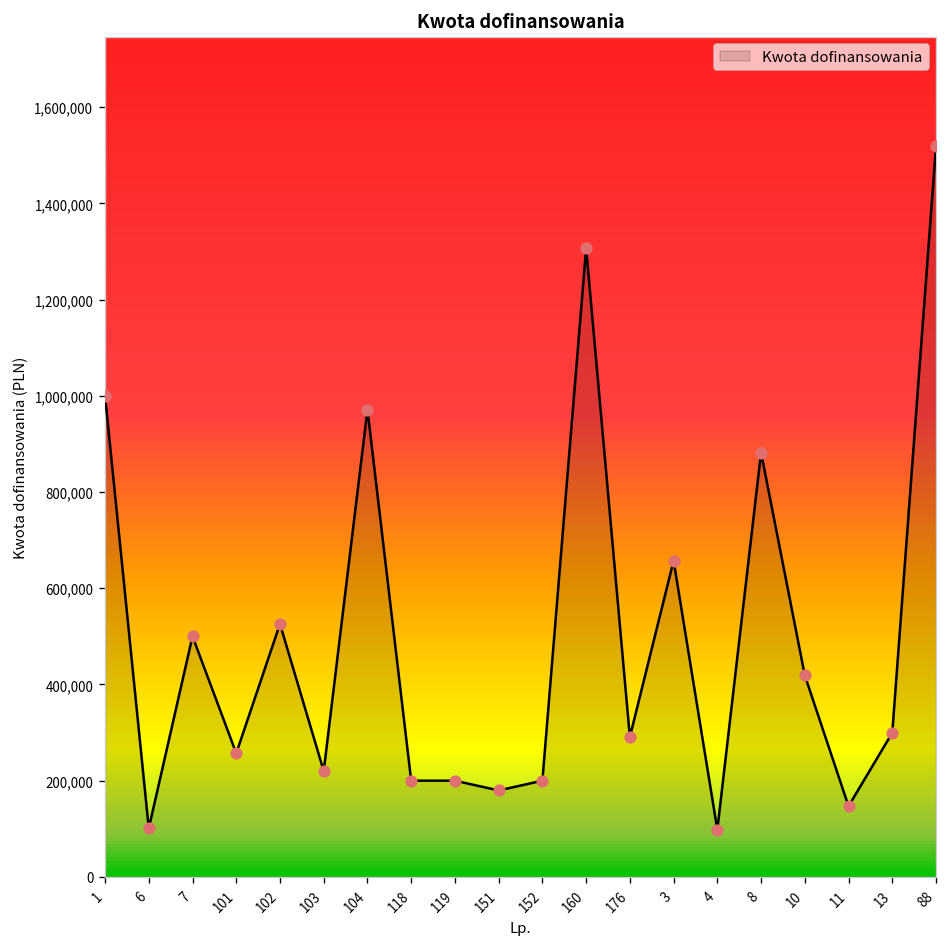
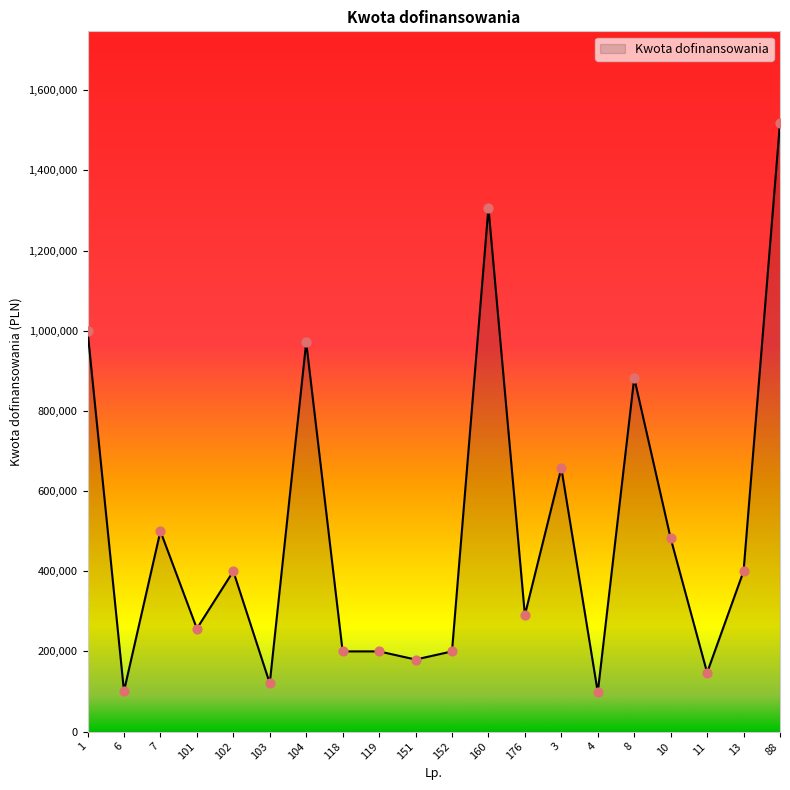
102: 530,000 -> 400,000
103: 220,000 -> 120,000
10: 420,000 -> 480,000
13: 300,000 -> 400,000
